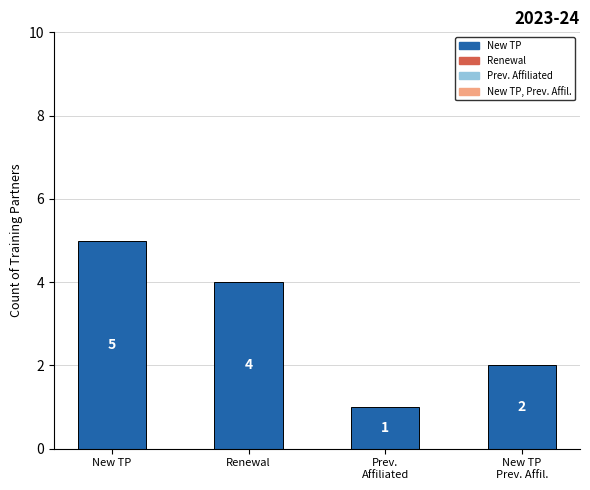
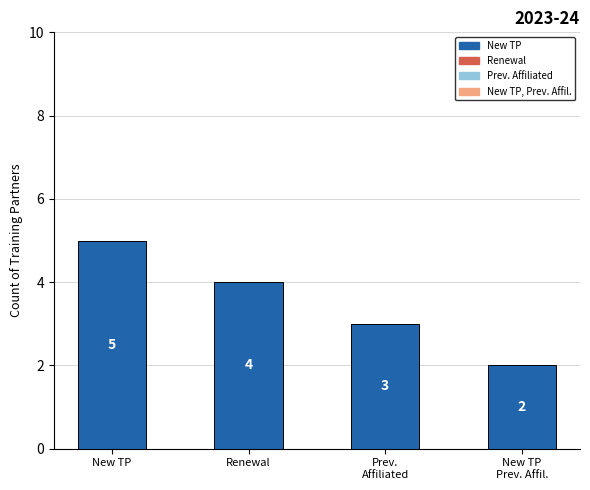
Prev. Affiliated: 1 -> 3
